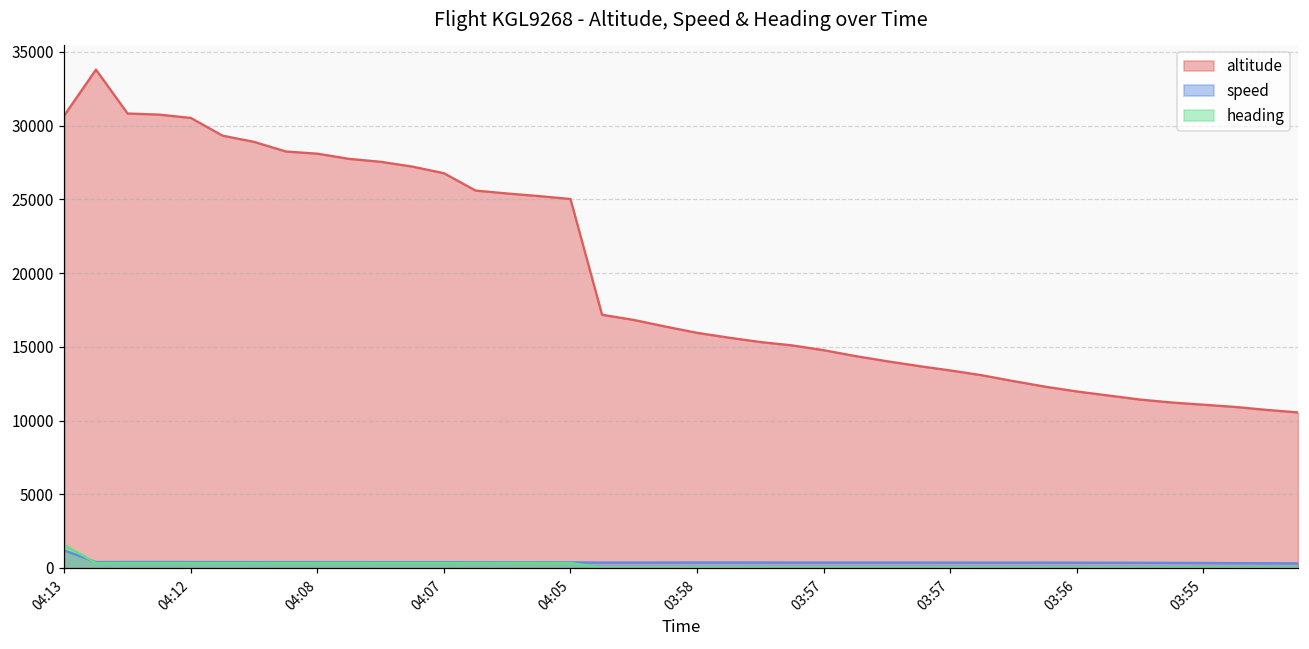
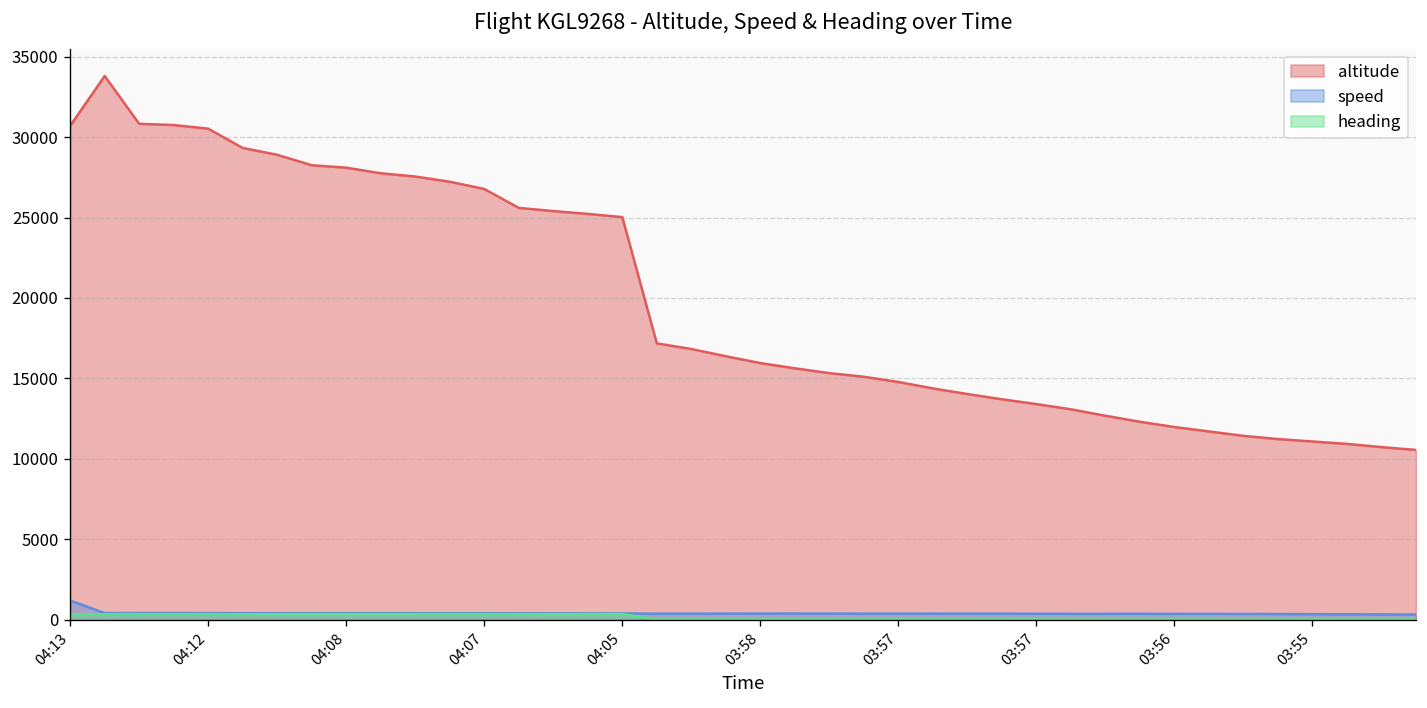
heading, 04:13: 1600 -> 300
